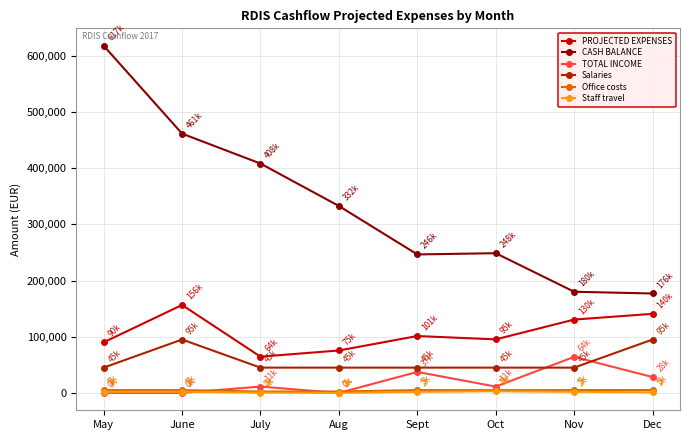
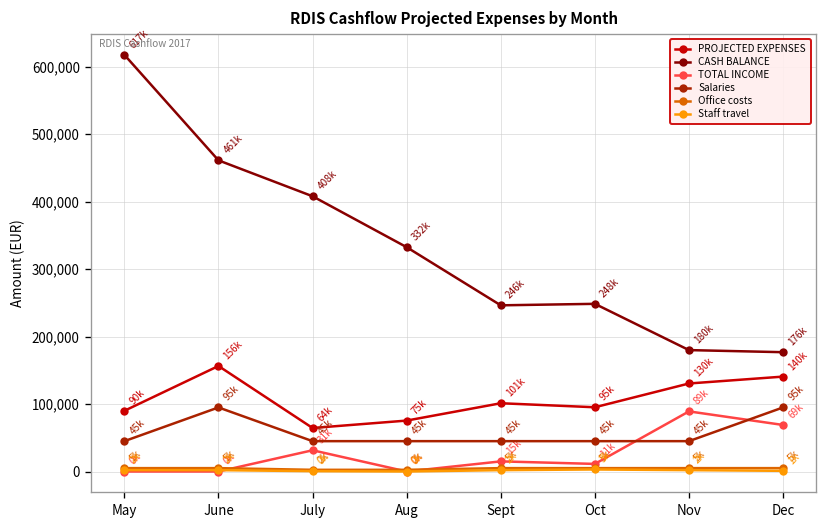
TOTAL INCOME, July: 11k -> 31k
TOTAL INCOME, Sept: 37k -> 15k
TOTAL INCOME, Nov: 64k -> 89k
TOTAL INCOME, Dec: 28k -> 69k
